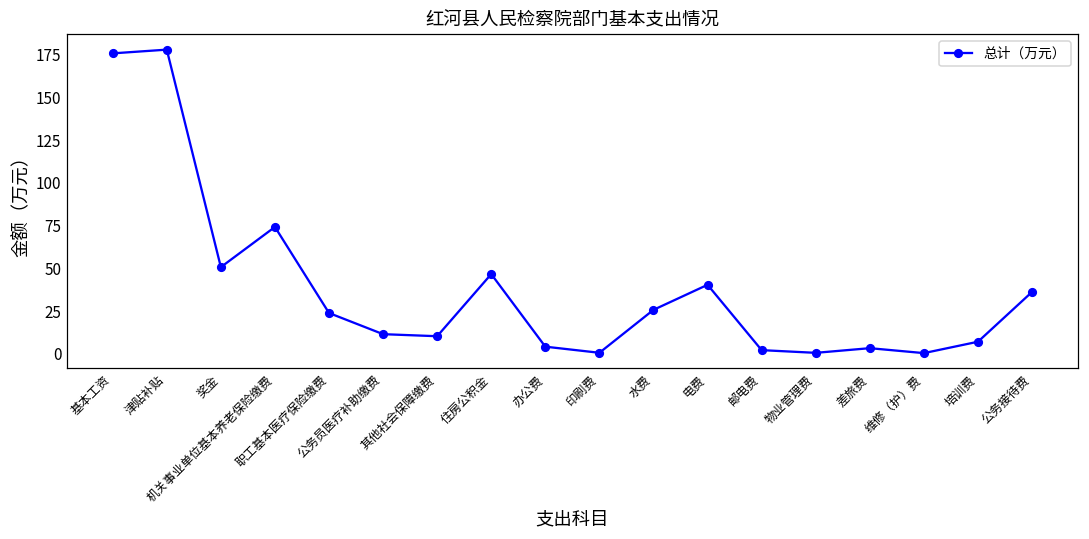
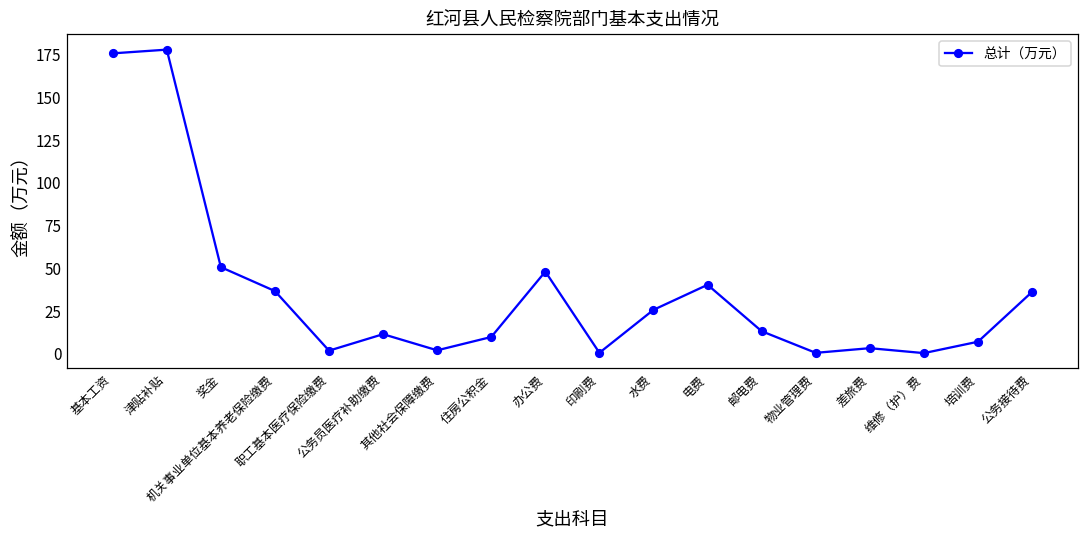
机关事业单位基本养老保险缴费: 74 -> 37
职工基本医疗保险缴费: 24 -> 2
其他社会保障缴费: 10 -> 2
住房公积金: 47 -> 10
办公费: 4 -> 48
邮电费: 2 -> 13
